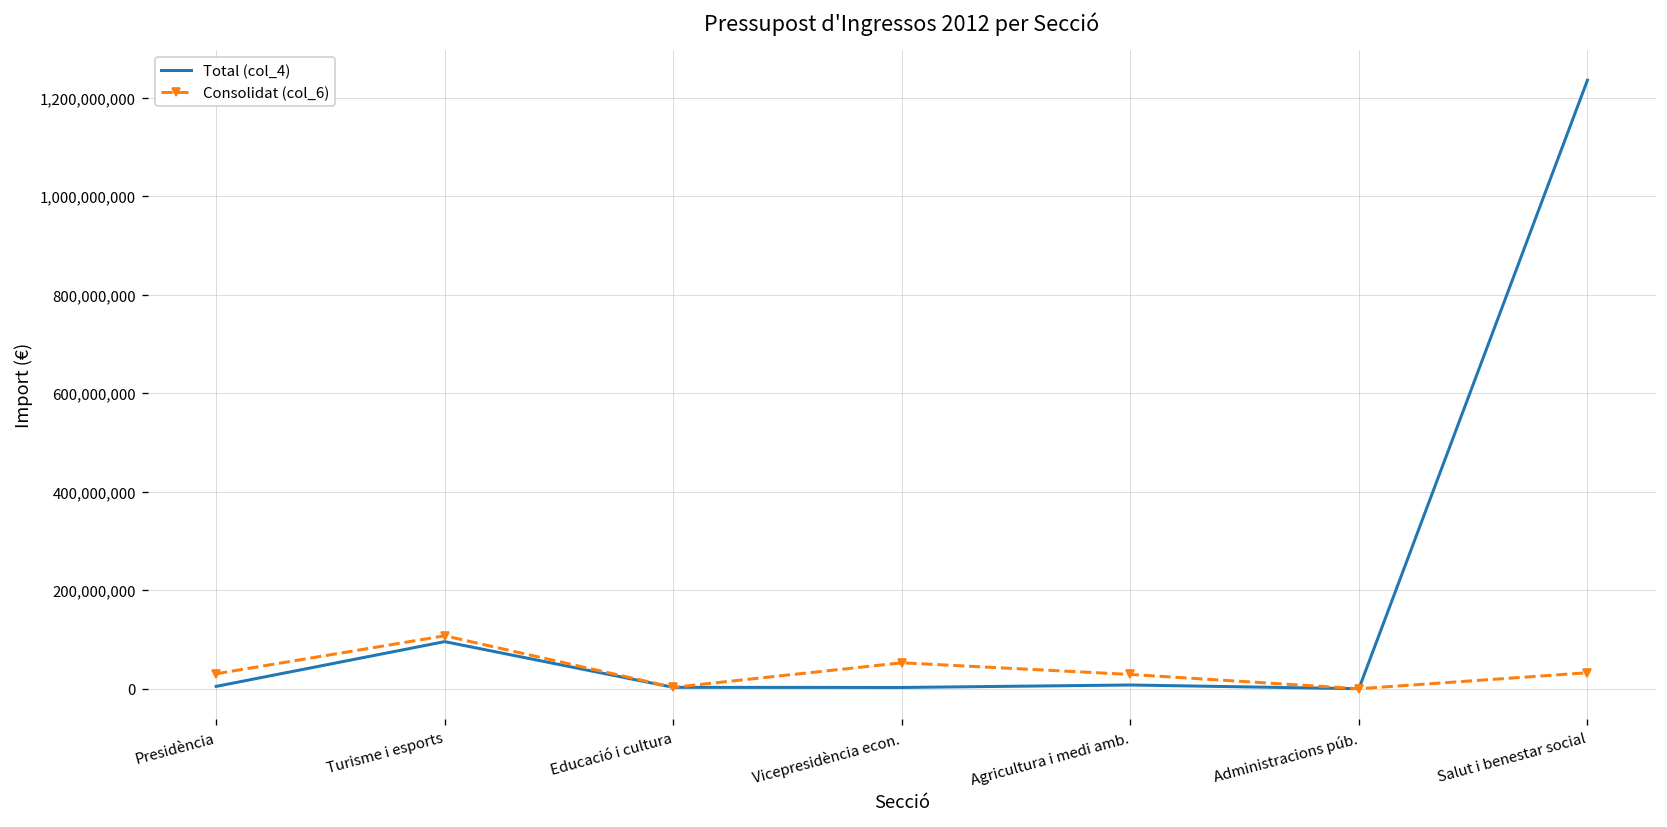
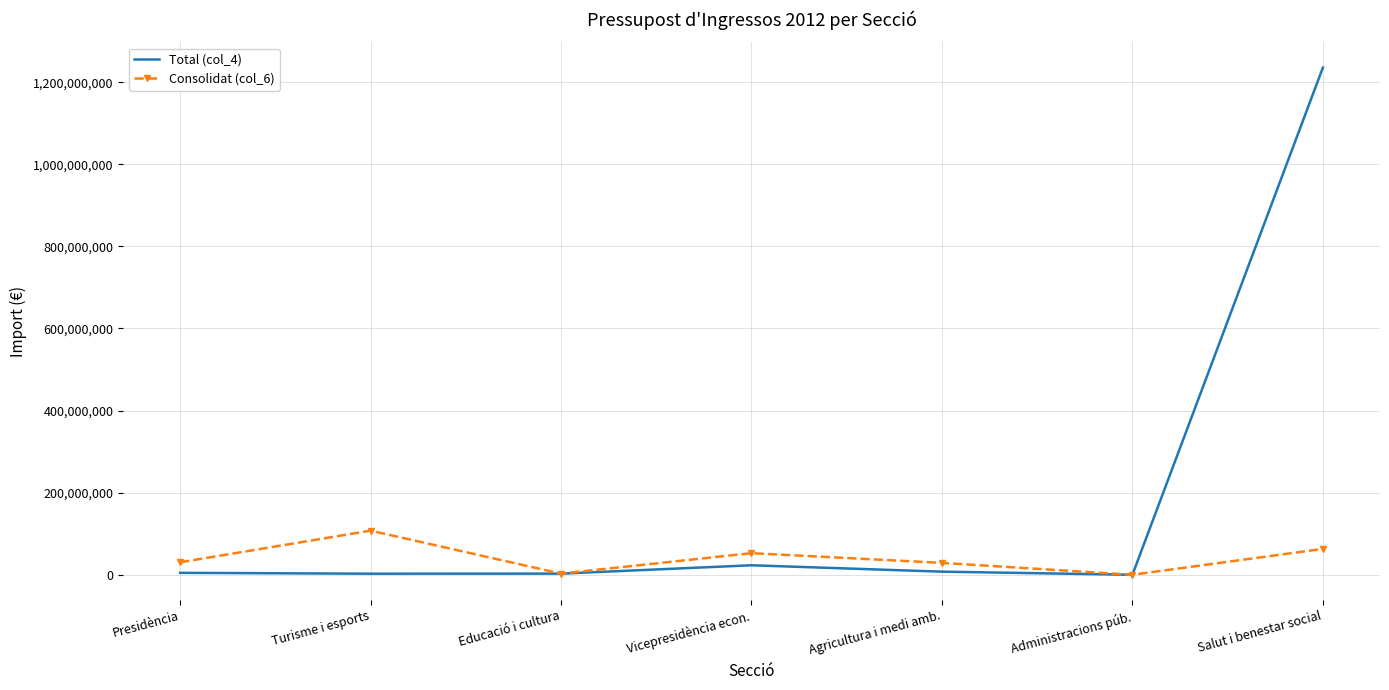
Total (col_4), Turisme i esports: 100,000,000 -> 0
Total (col_4), Vicepresidència econ.: 0 -> 20,000,000
Consolidat (col_6), Salut i benestar social: 30,000,000 -> 60,000,000
